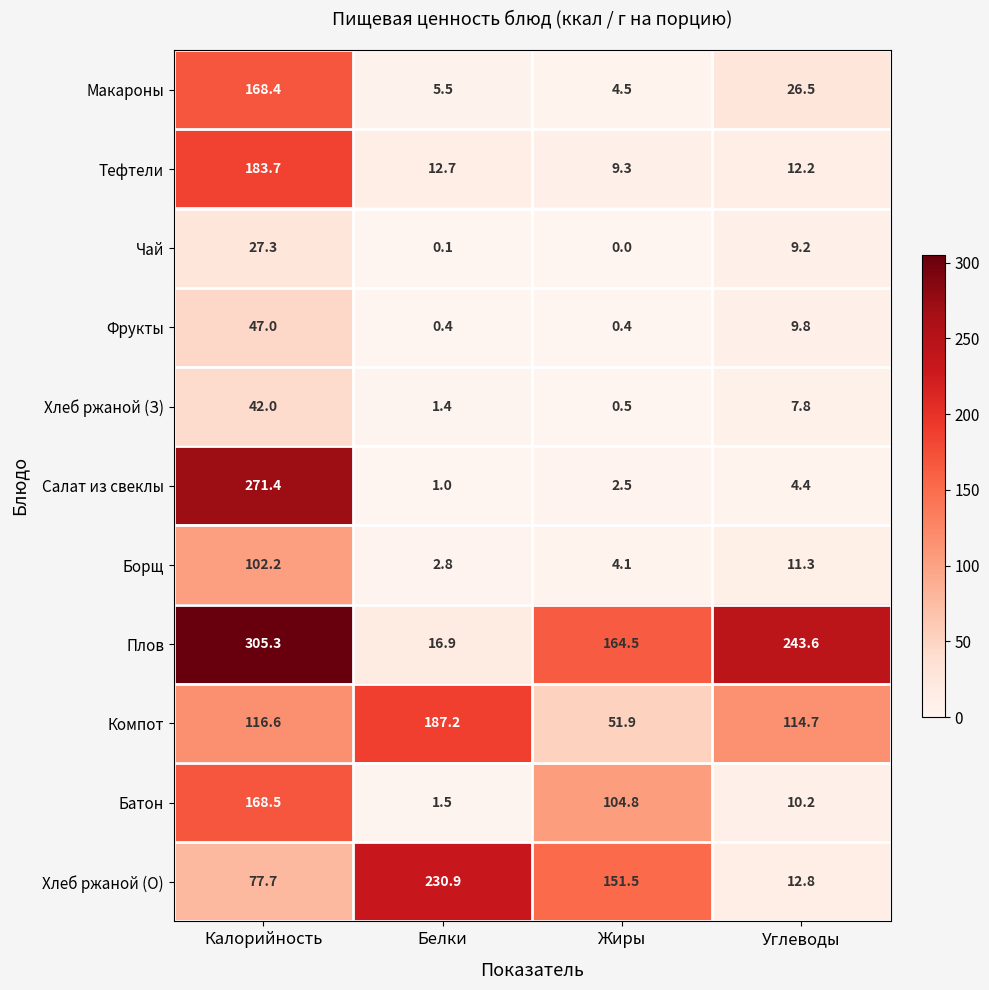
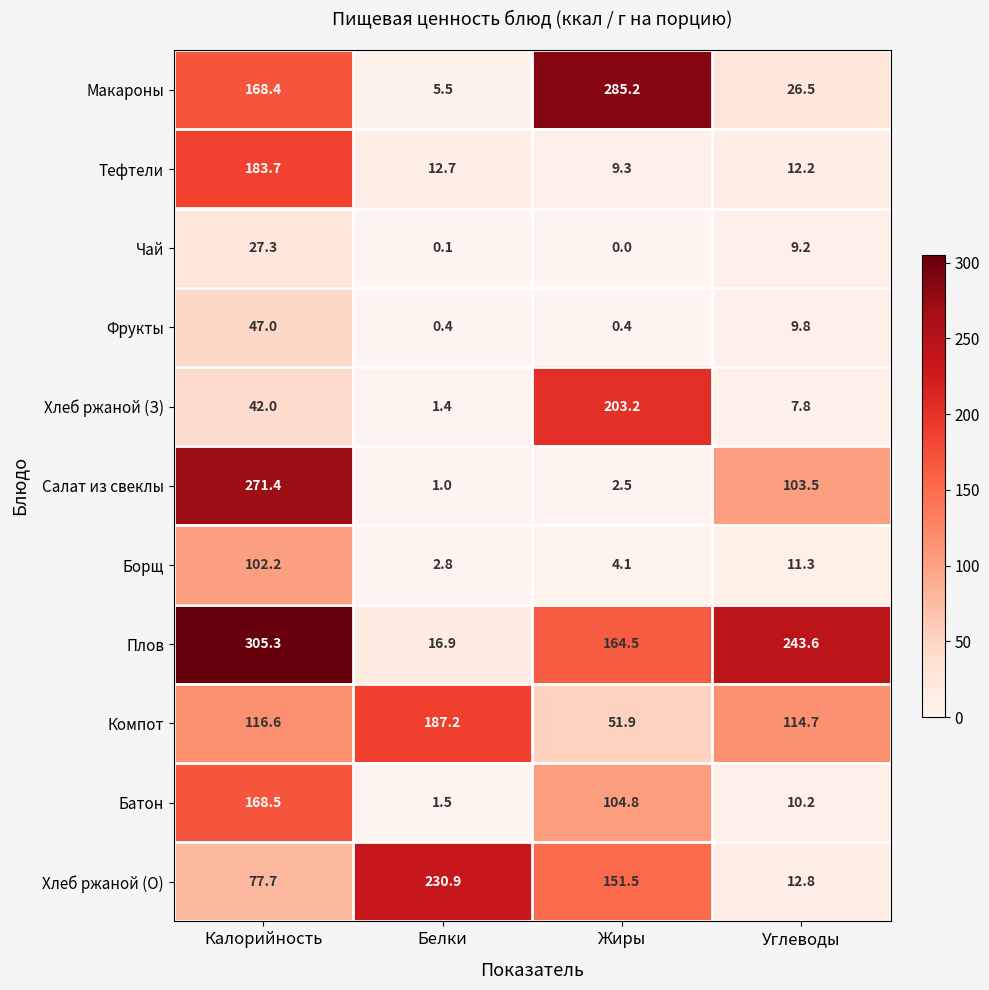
Макароны, Жиры: 4.5 -> 285.2
Хлеб ржаной (З), Жиры: 0.5 -> 203.2
Салат из свеклы, Углеводы: 4.4 -> 103.5
